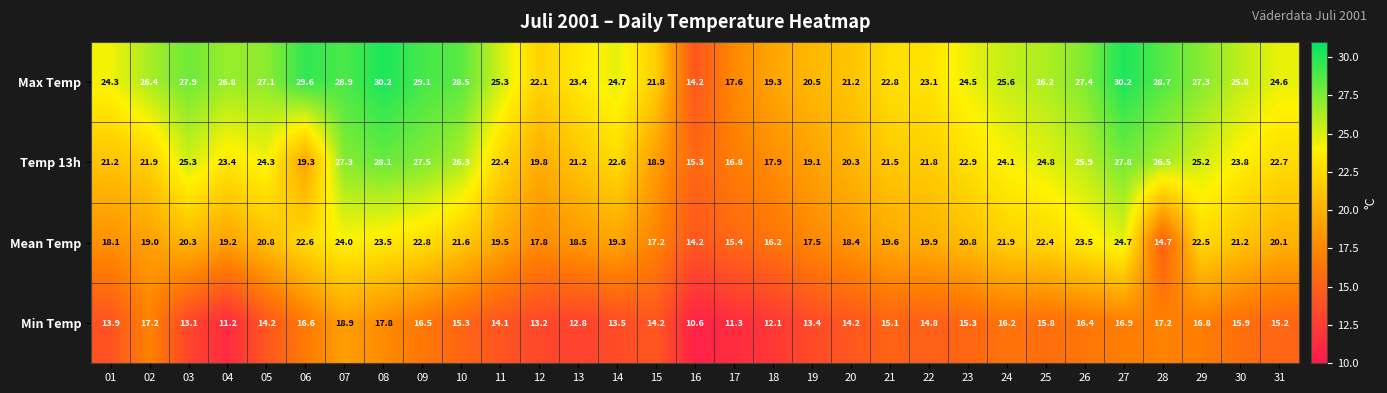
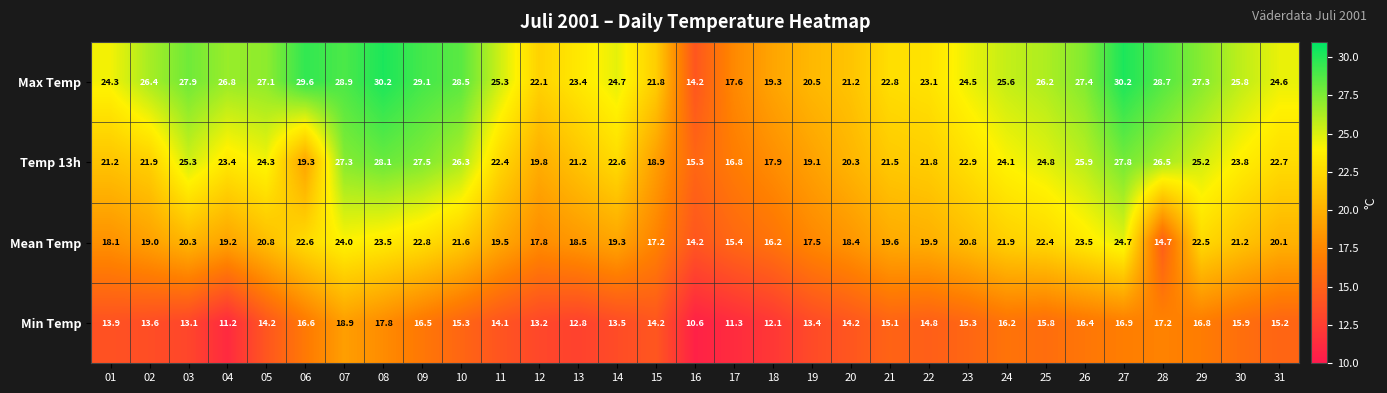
Min Temp, 02: 17.2 -> 13.6
